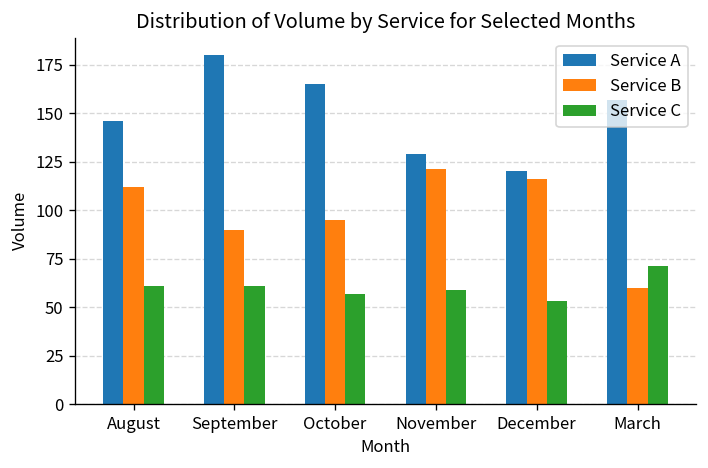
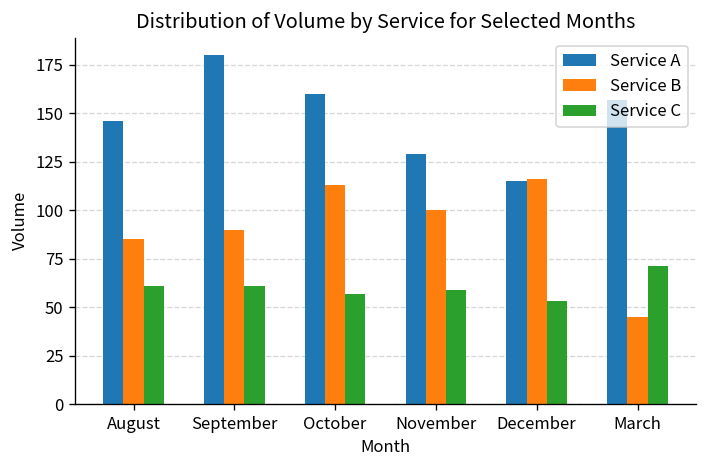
Service B, August: 112 -> 85
Service A, October: 165 -> 160
Service B, October: 95 -> 113
Service B, November: 121 -> 100
Service A, December: 120 -> 115
Service B, March: 60 -> 45
